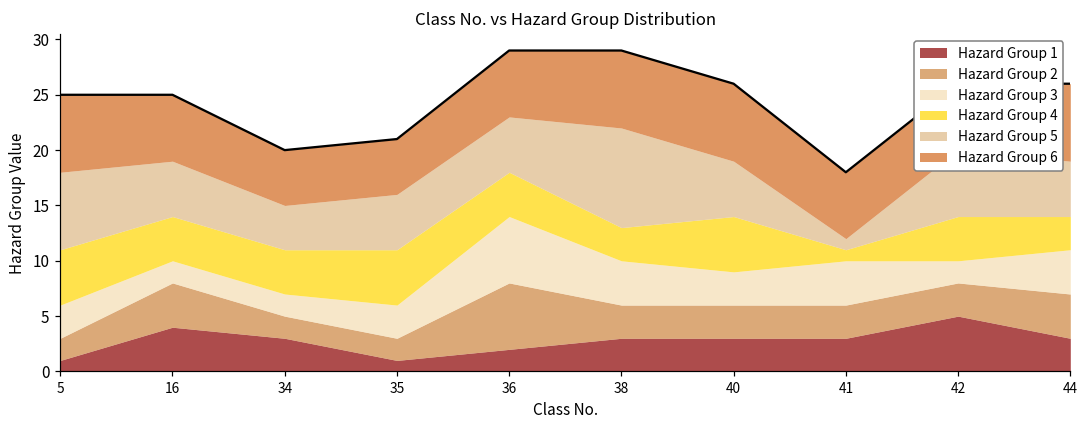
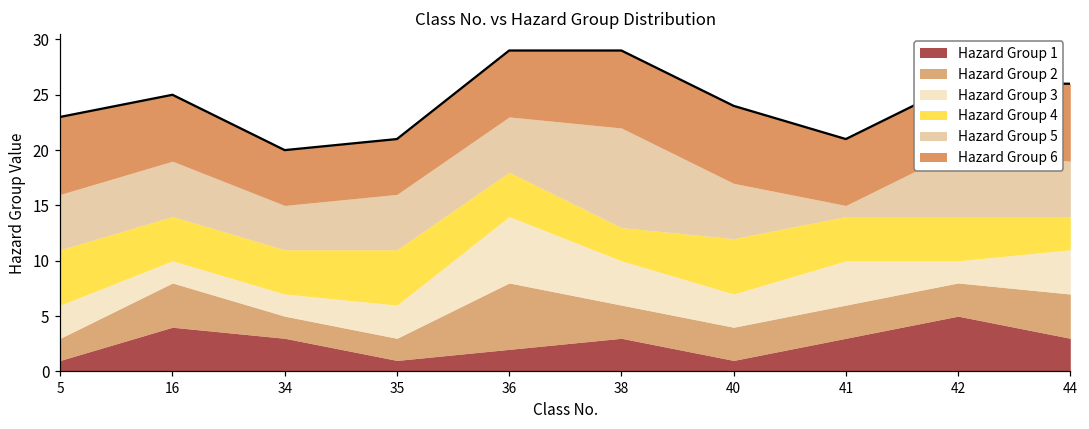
Hazard Group 5, 5: 7 -> 5
Hazard Group 1, 40: 3 -> 1
Hazard Group 4, 41: 1 -> 4
